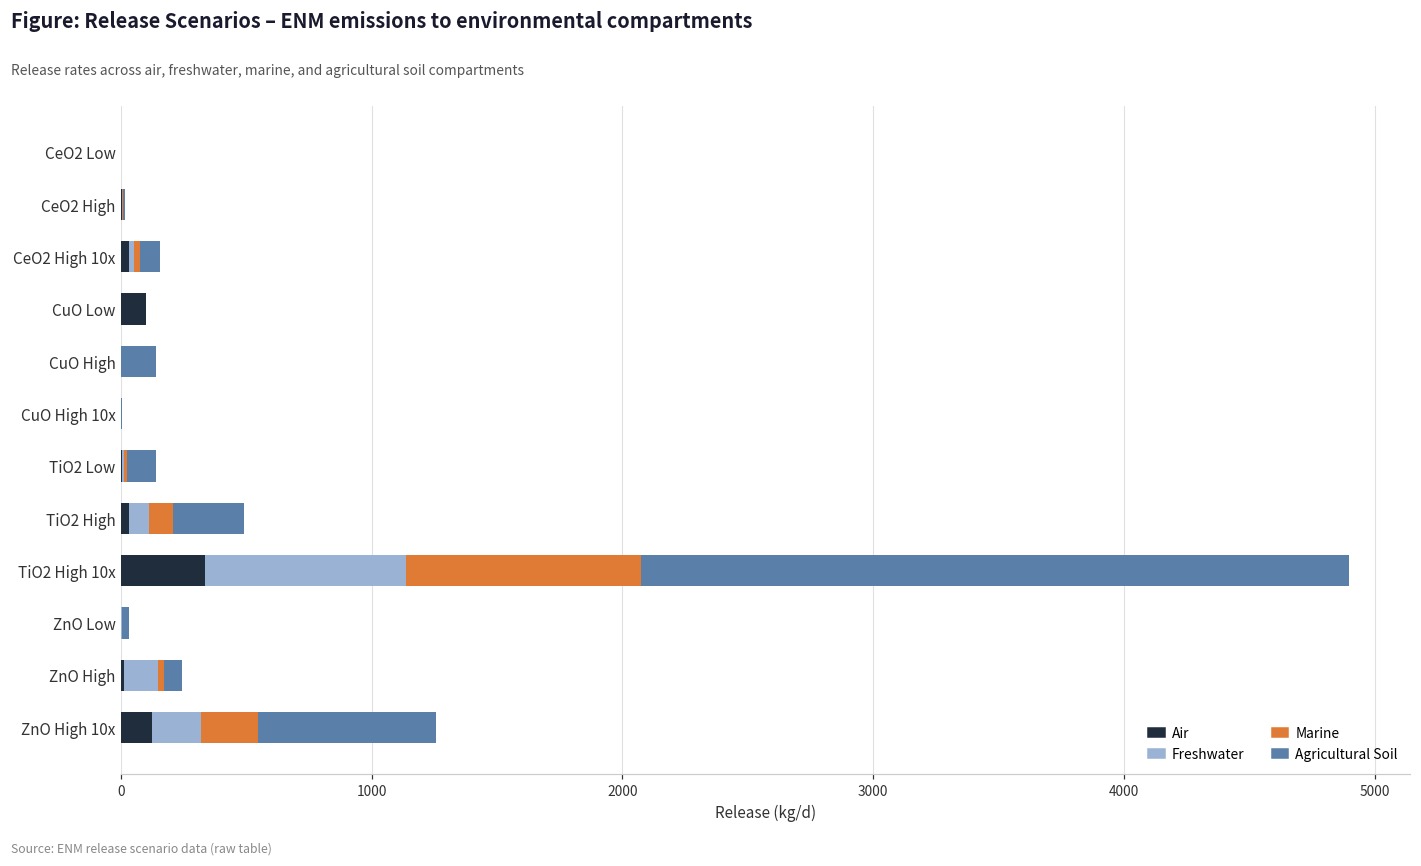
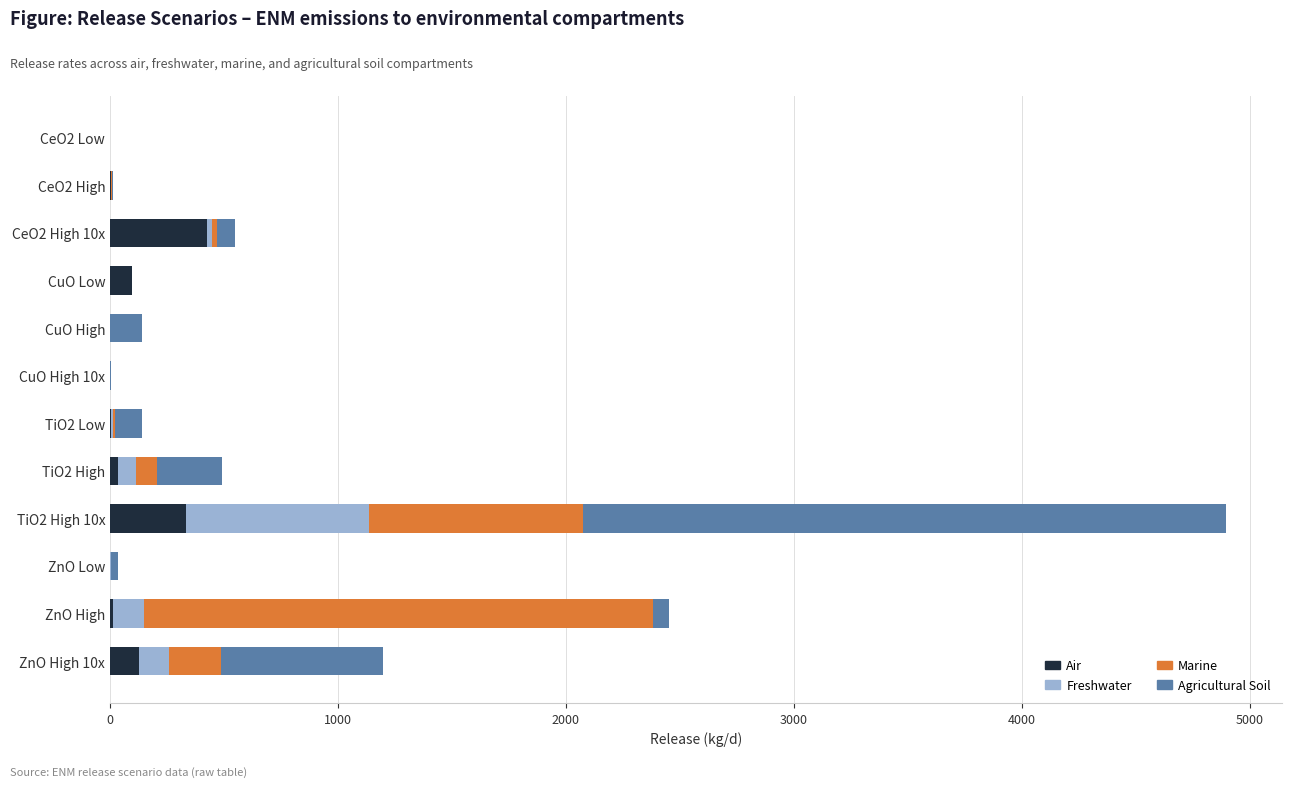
Air, CeO2 High 10x: 30 -> 430
Marine, ZnO High: 20 -> 2230
Freshwater, ZnO High 10x: 190 -> 130
